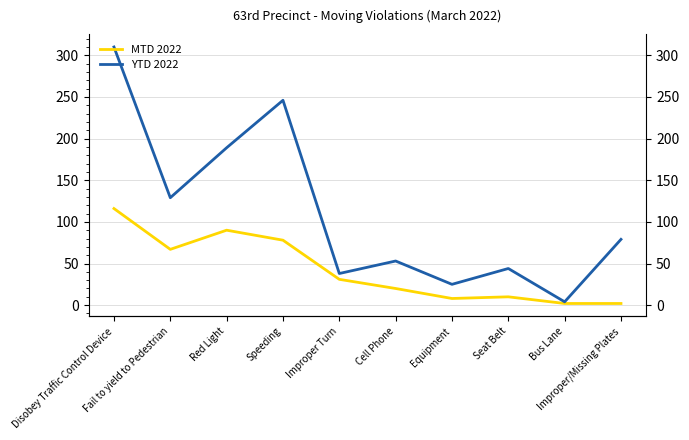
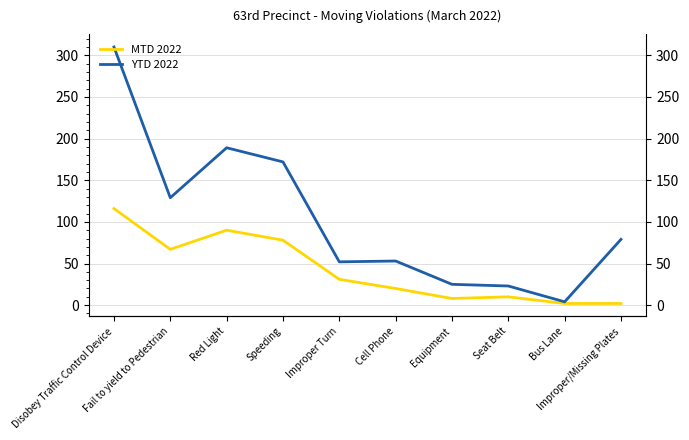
YTD 2022, Speeding: 250 -> 170
YTD 2022, Improper Turn: 40 -> 50
YTD 2022, Seat Belt: 40 -> 20
